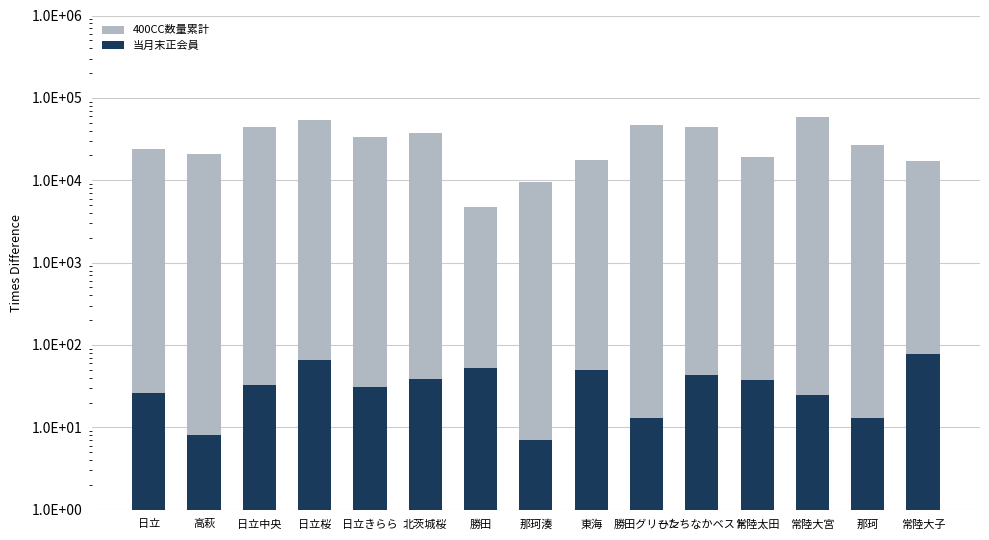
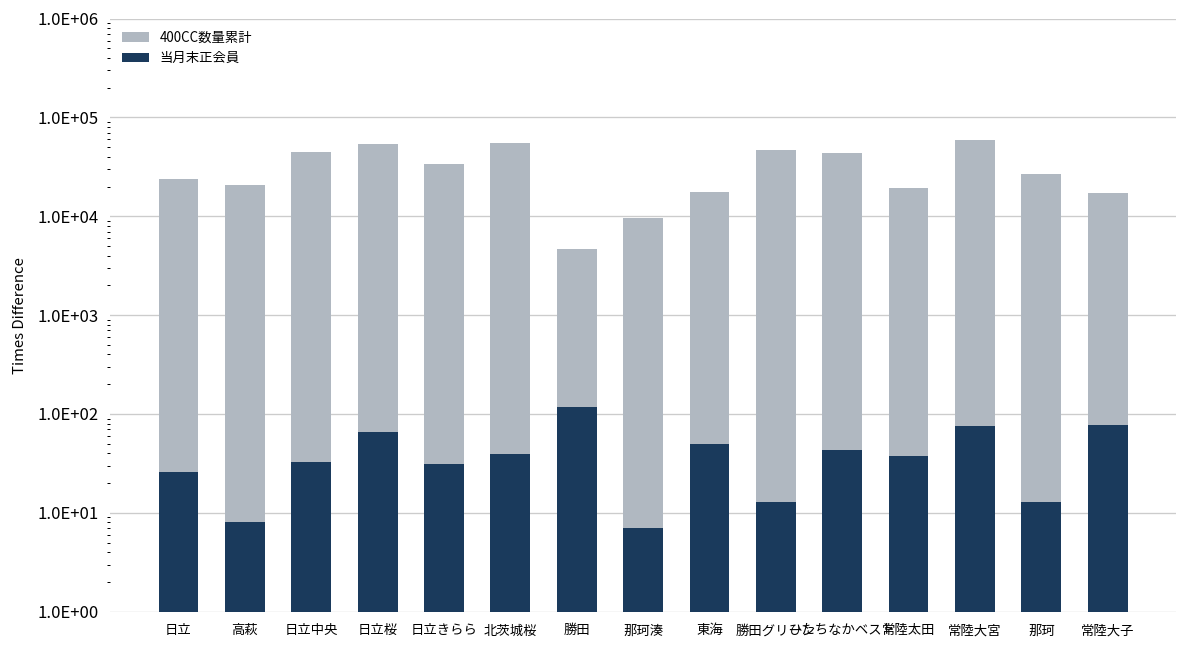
400CC数量累計, 北茨城桜: 40000 -> 60000
当月末正会員, 勝田: 50 -> 120
当月末正会員, 常陸大宮: 25 -> 80
